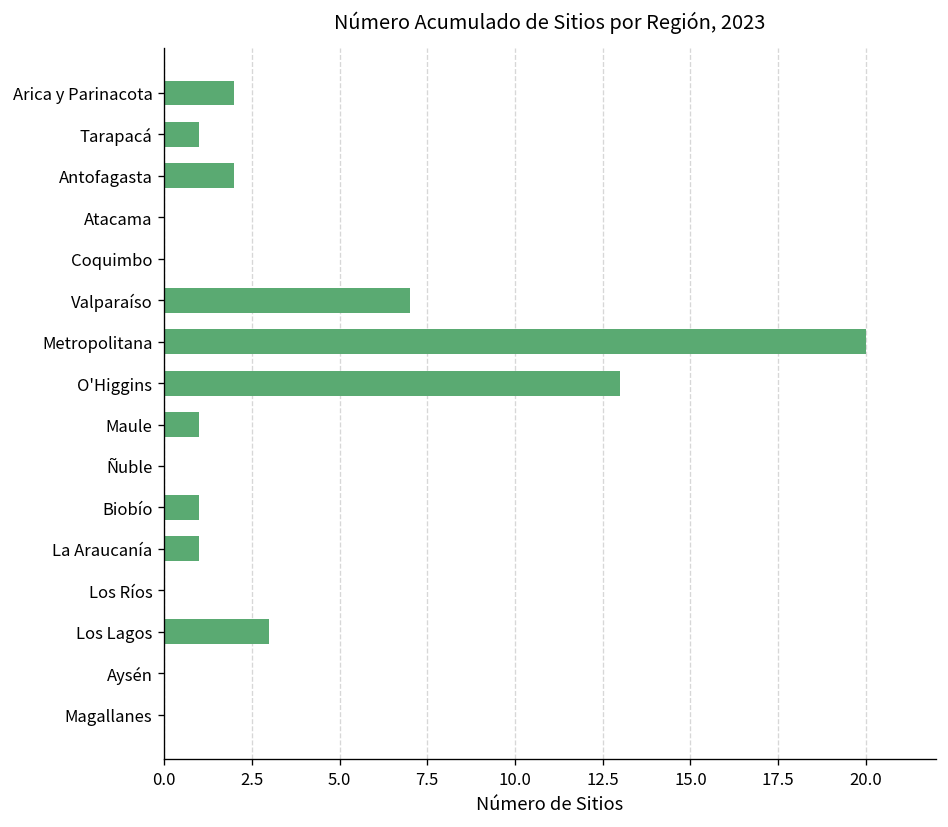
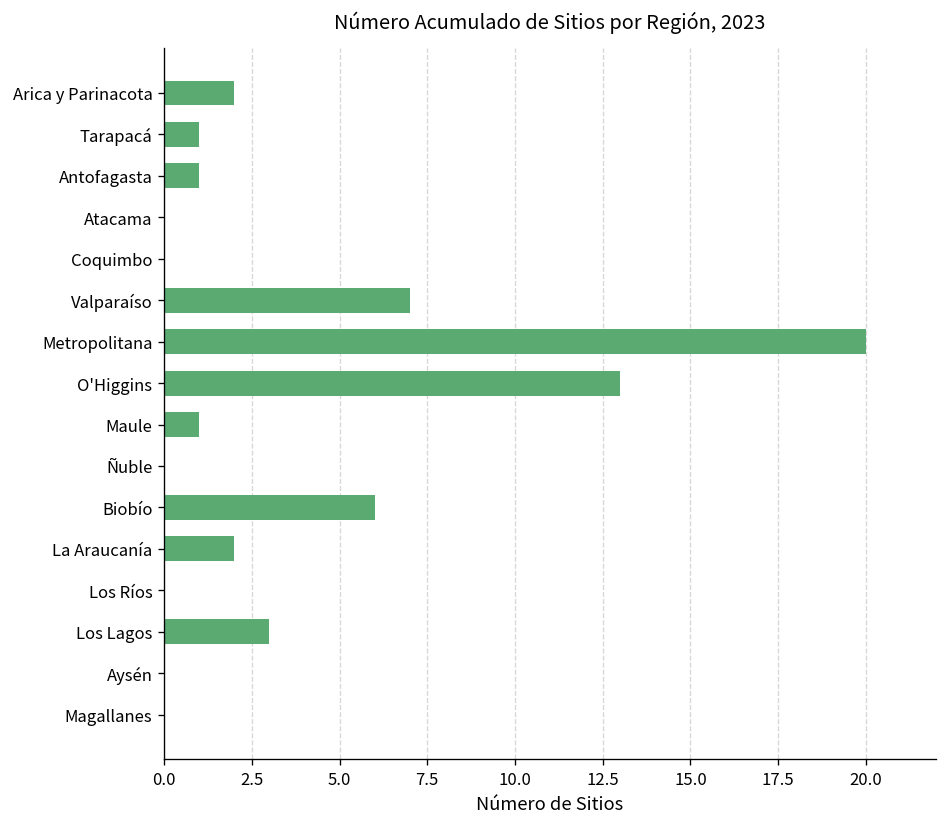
Antofagasta: 2 -> 1
Biobío: 1 -> 6
La Araucanía: 1 -> 2
